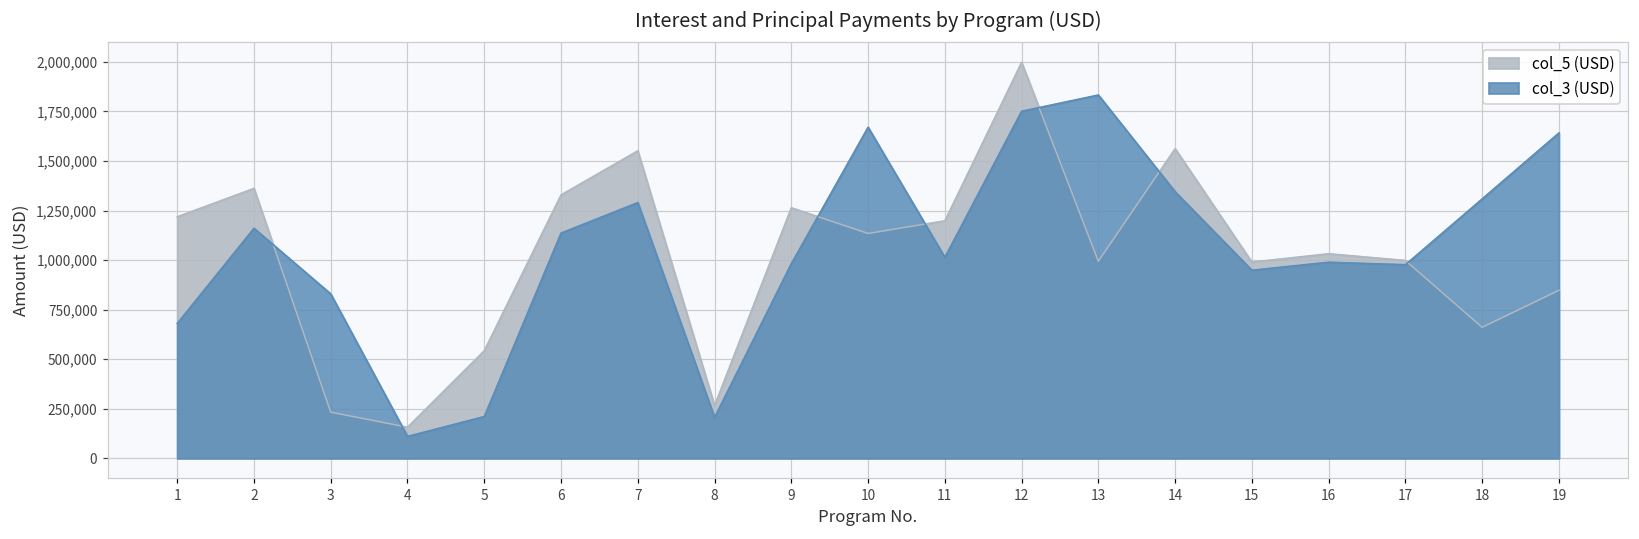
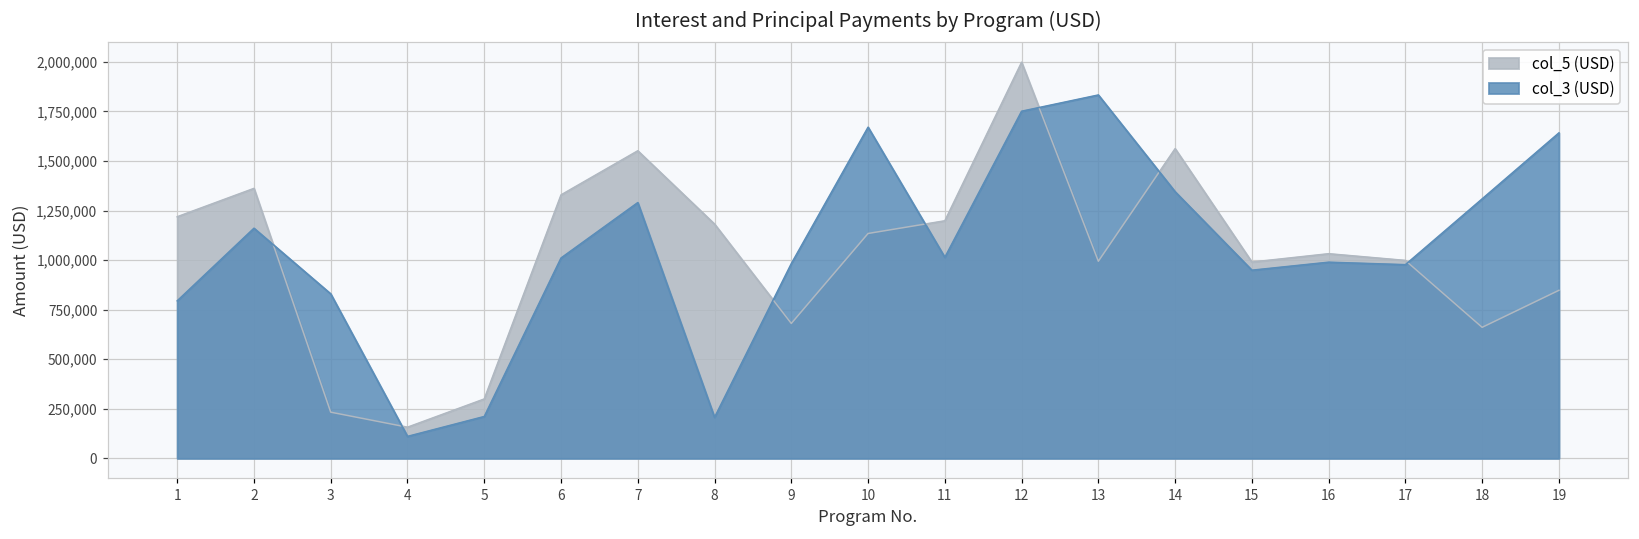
col_3 (USD), 1: 680,000 -> 790,000
col_5 (USD), 5: 540,000 -> 300,000
col_3 (USD), 6: 1,140,000 -> 1,010,000
col_5 (USD), 8: 270,000 -> 1,180,000
col_5 (USD), 9: 1,260,000 -> 680,000
